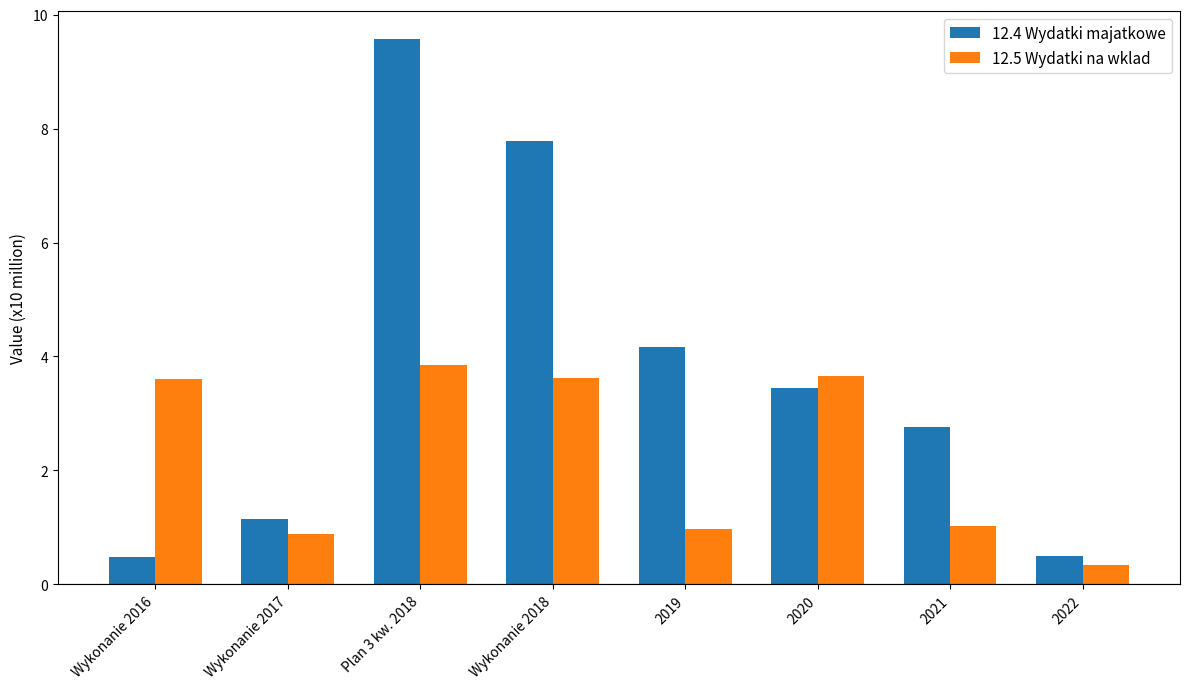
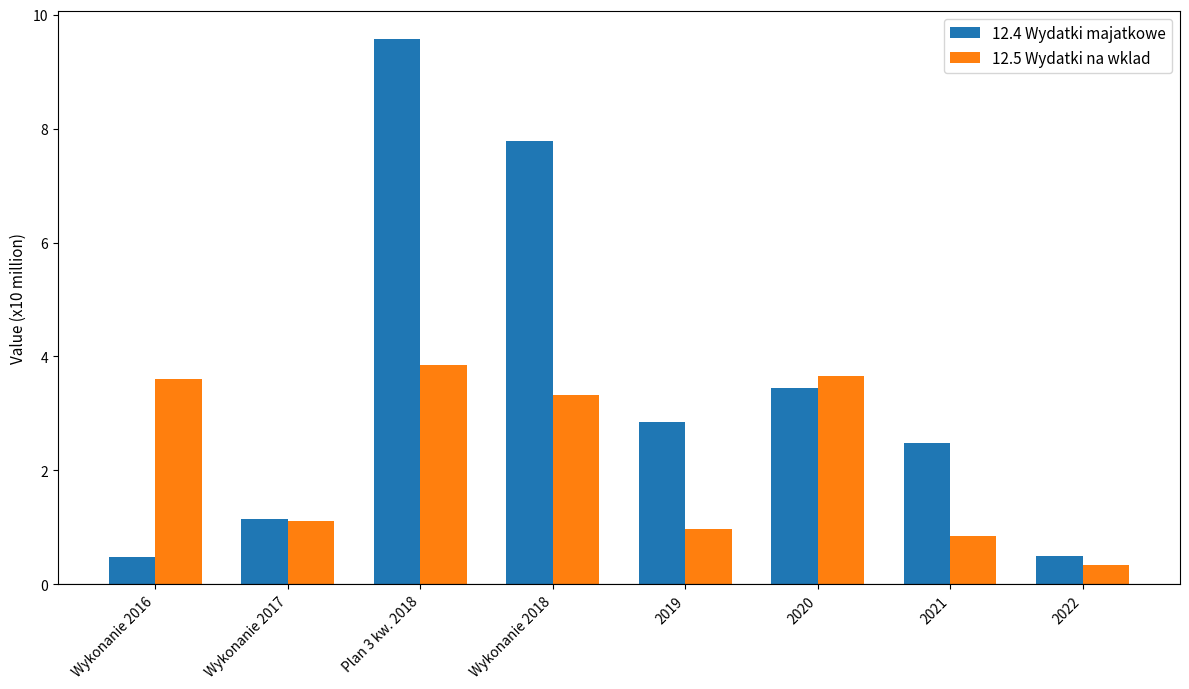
12.5 Wydatki na wklad, Wykonanie 2017: 0.9 -> 1.1
12.5 Wydatki na wklad, Wykonanie 2018: 3.6 -> 3.3
12.4 Wydatki majatkowe, 2019: 4.2 -> 2.8
12.4 Wydatki majatkowe, 2021: 2.8 -> 2.5
12.5 Wydatki na wklad, 2021: 1.0 -> 0.9
